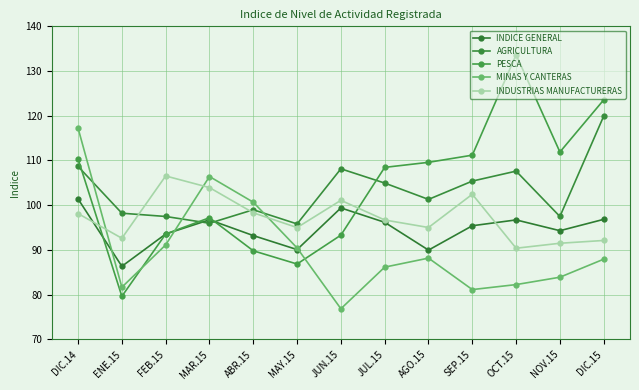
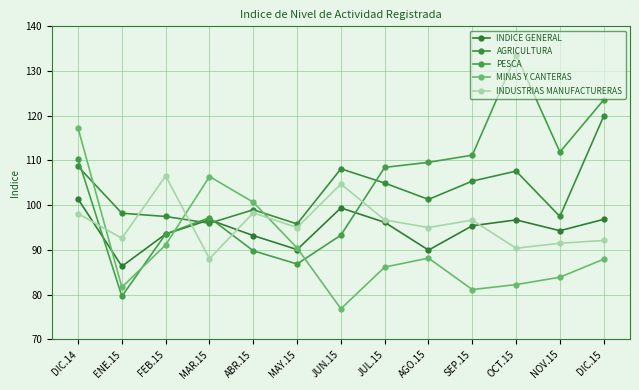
INDUSTRIAS MANUFACTURERAS, MAR.15: 104 -> 88
INDUSTRIAS MANUFACTURERAS, JUN.15: 101 -> 105
INDUSTRIAS MANUFACTURERAS, SEP.15: 102 -> 97
